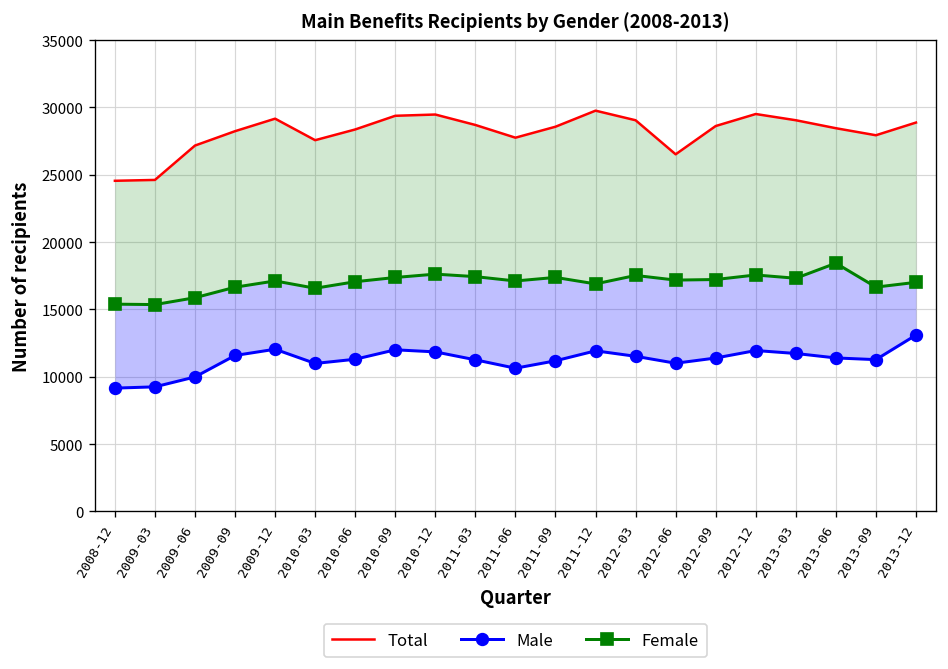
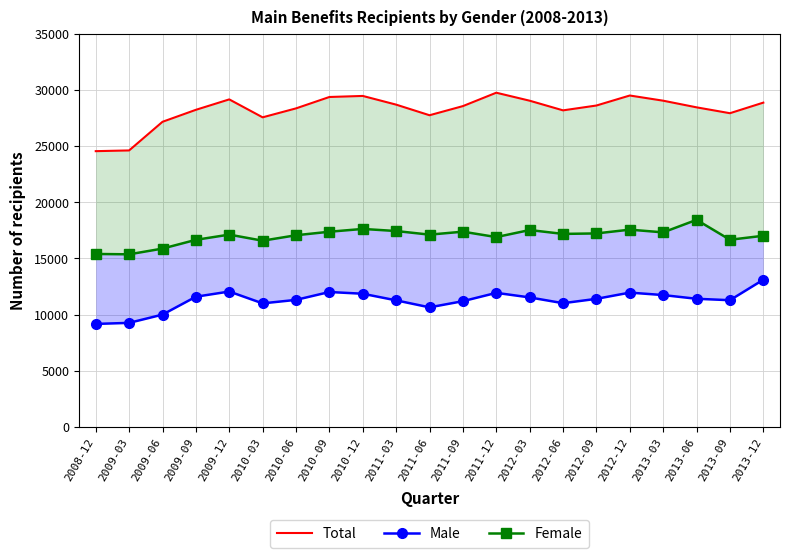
Total, 2012-06: 26500 -> 28200
